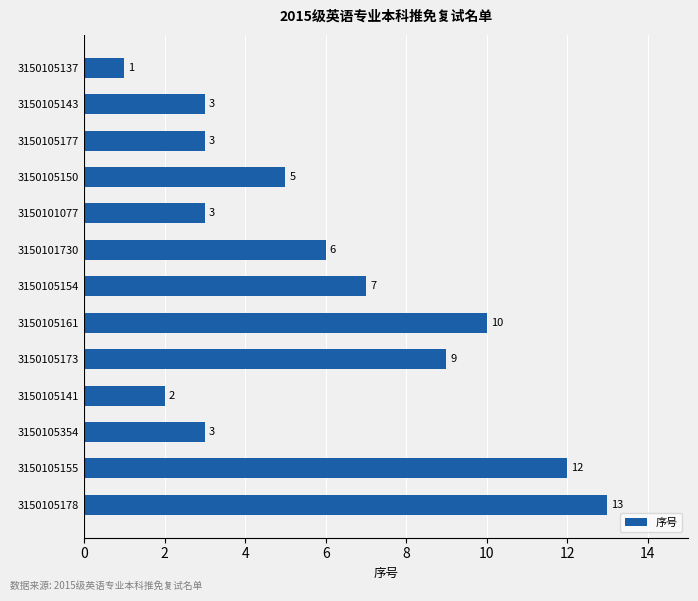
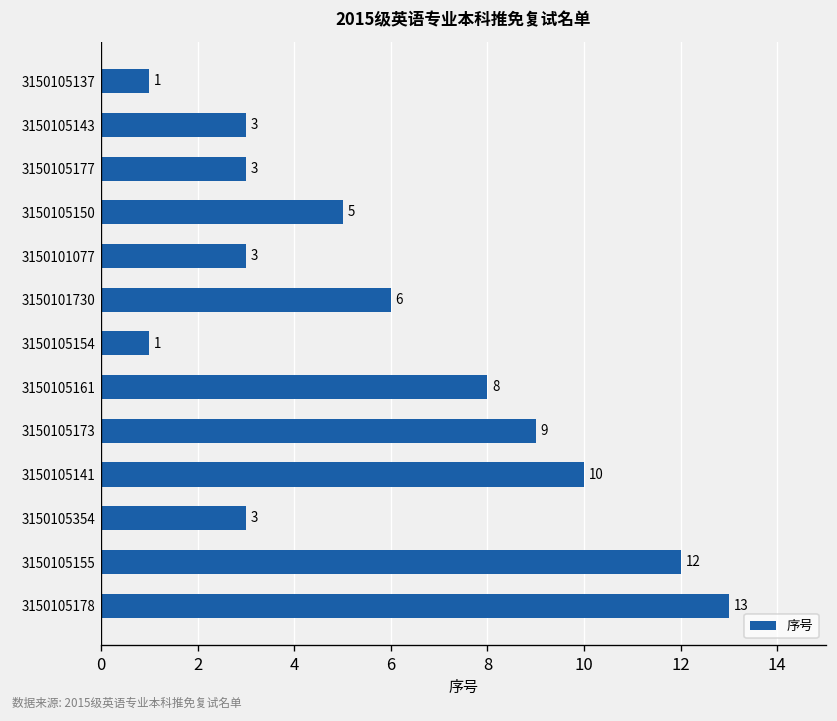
3150105154: 7 -> 1
3150105161: 10 -> 8
3150105141: 2 -> 10
